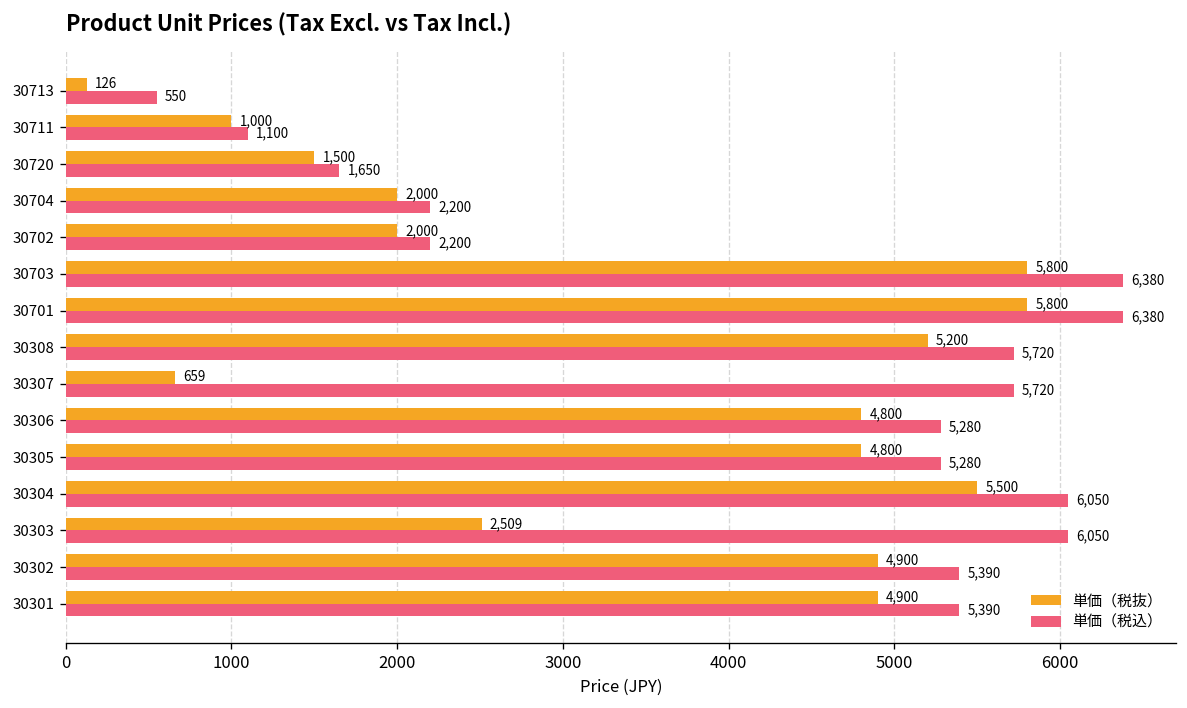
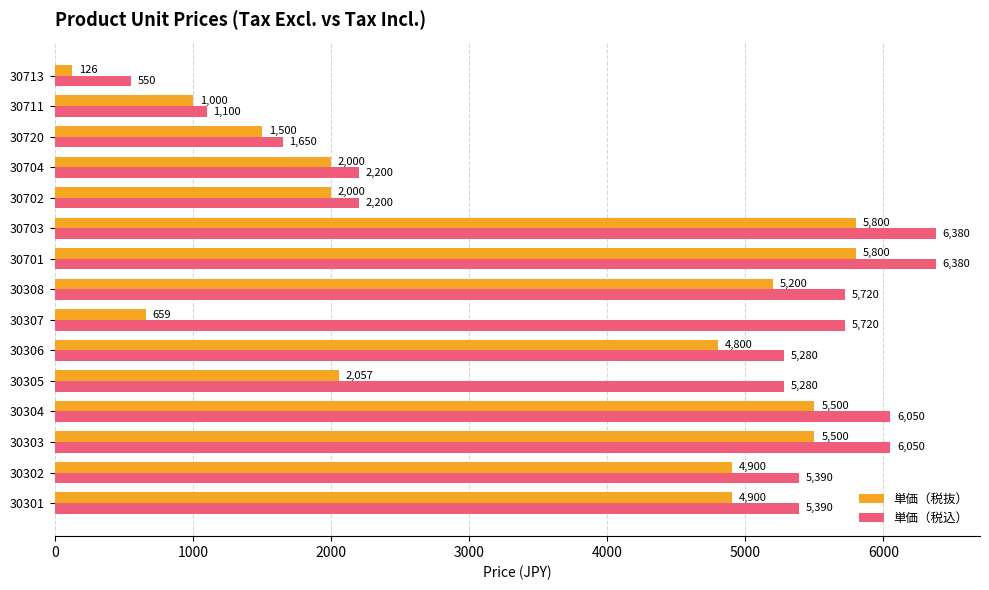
単価（税抜）, 30305: 4,800 -> 2,057
単価（税抜）, 30303: 2,509 -> 5,500
